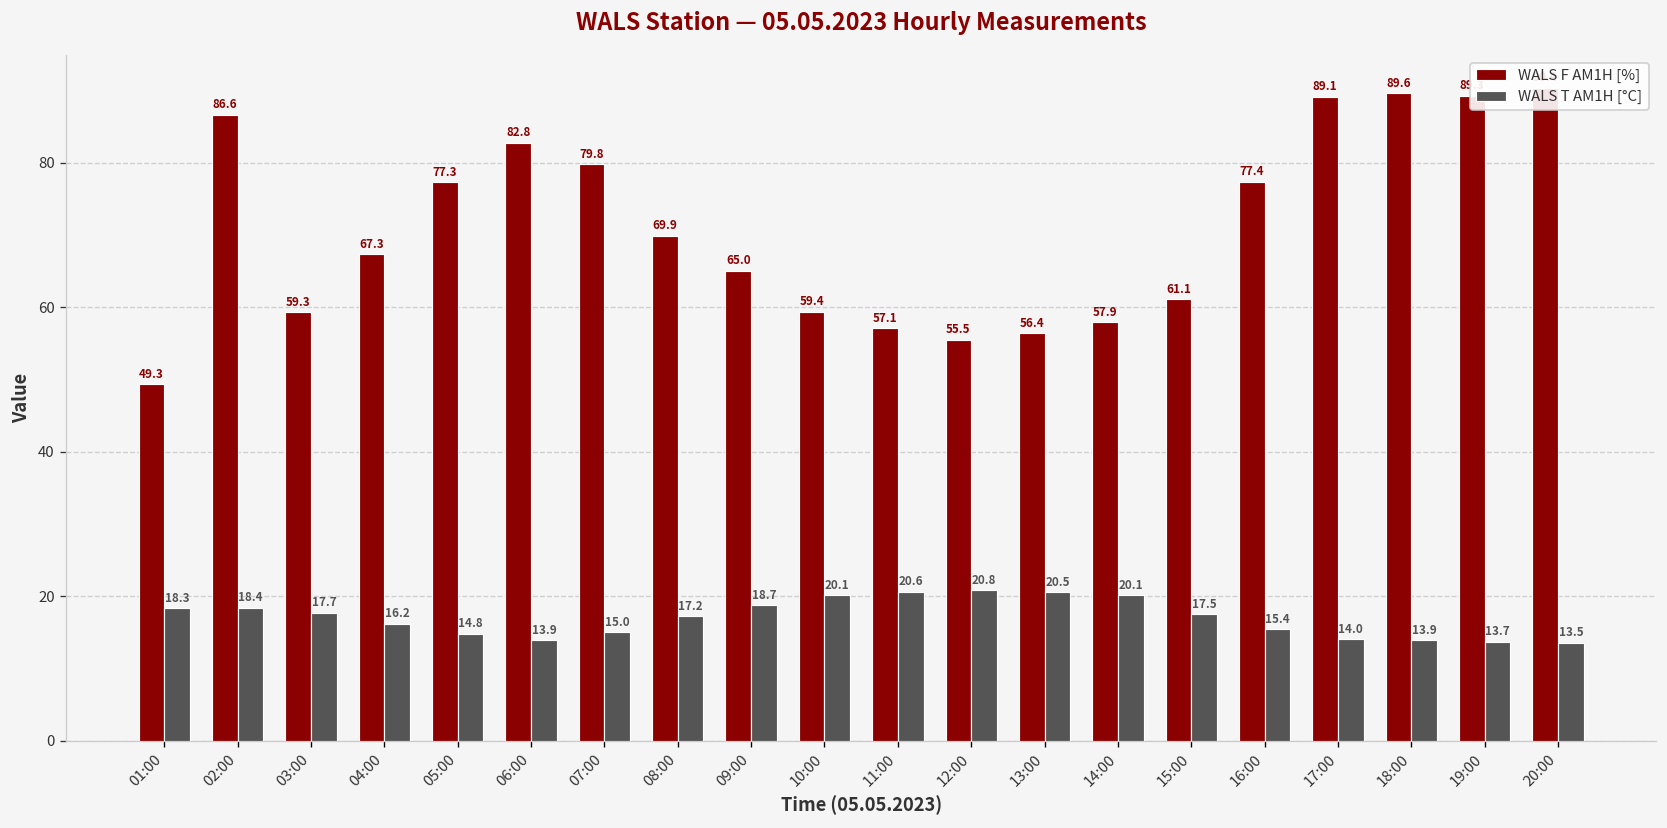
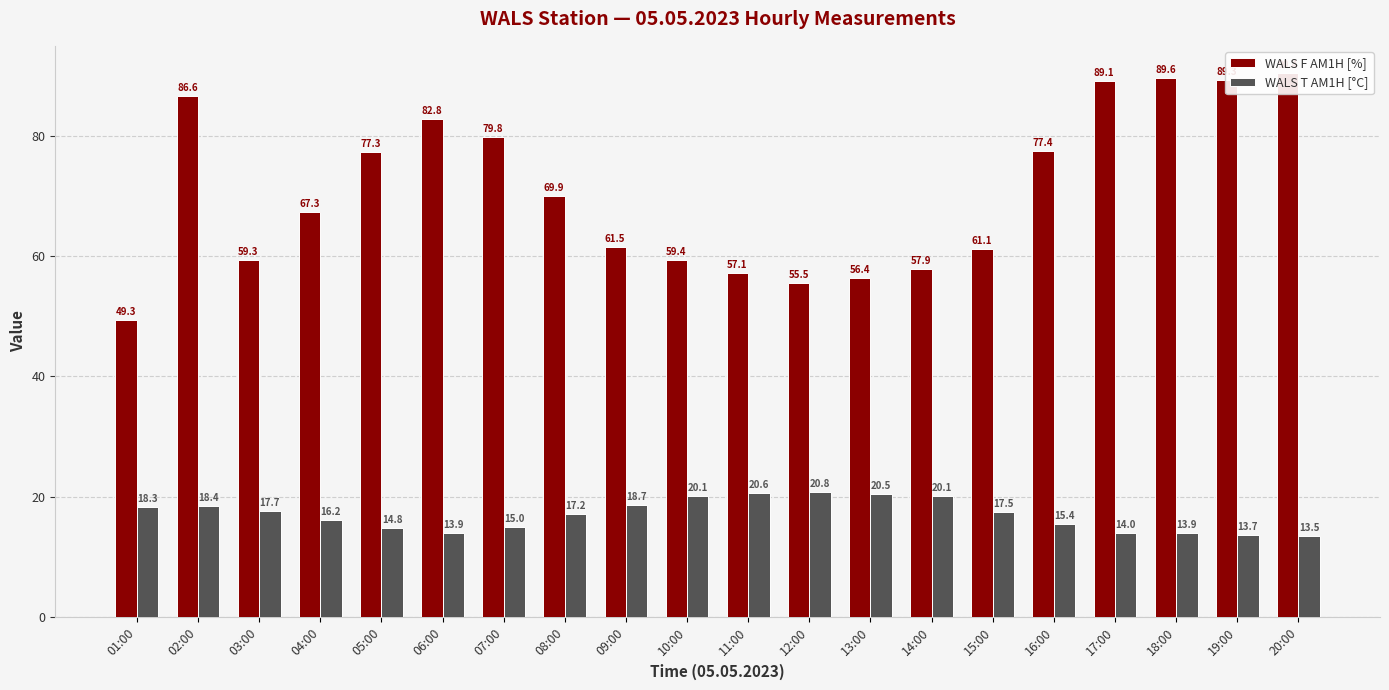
WALS F AM1H [%], 09:00: 65.0 -> 61.5
